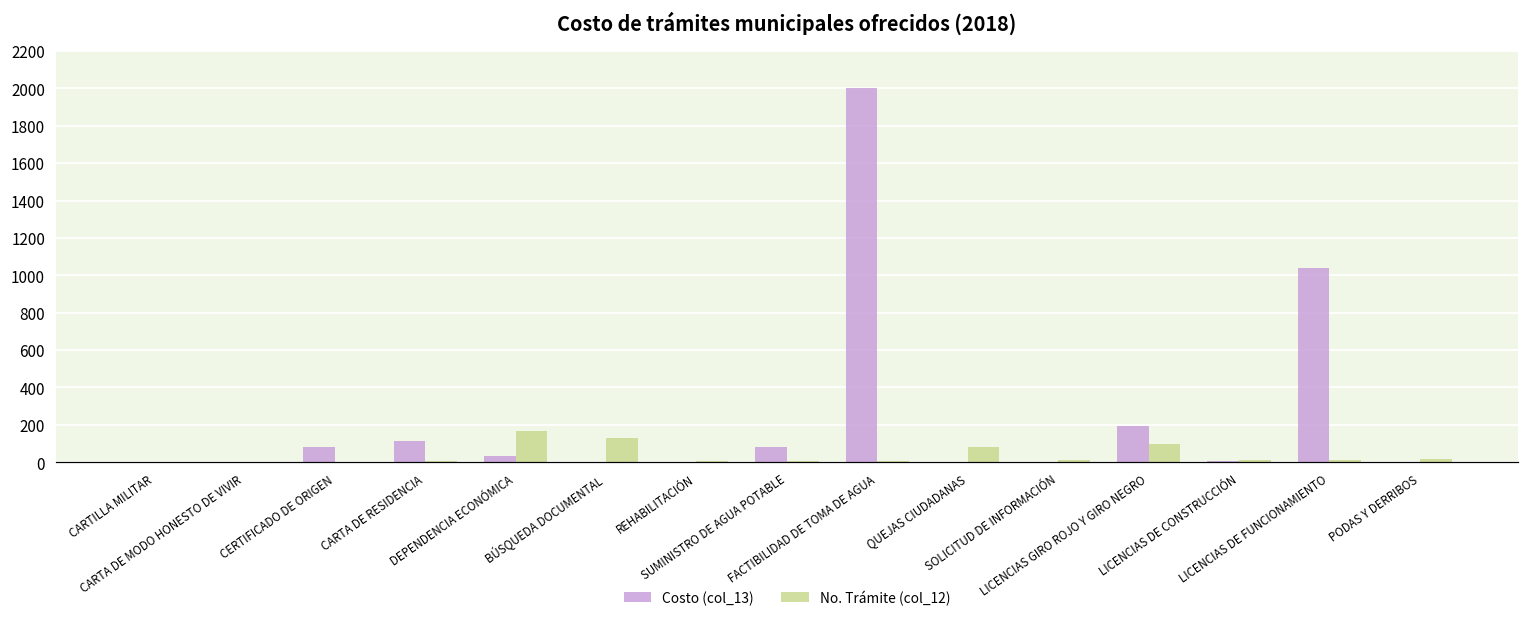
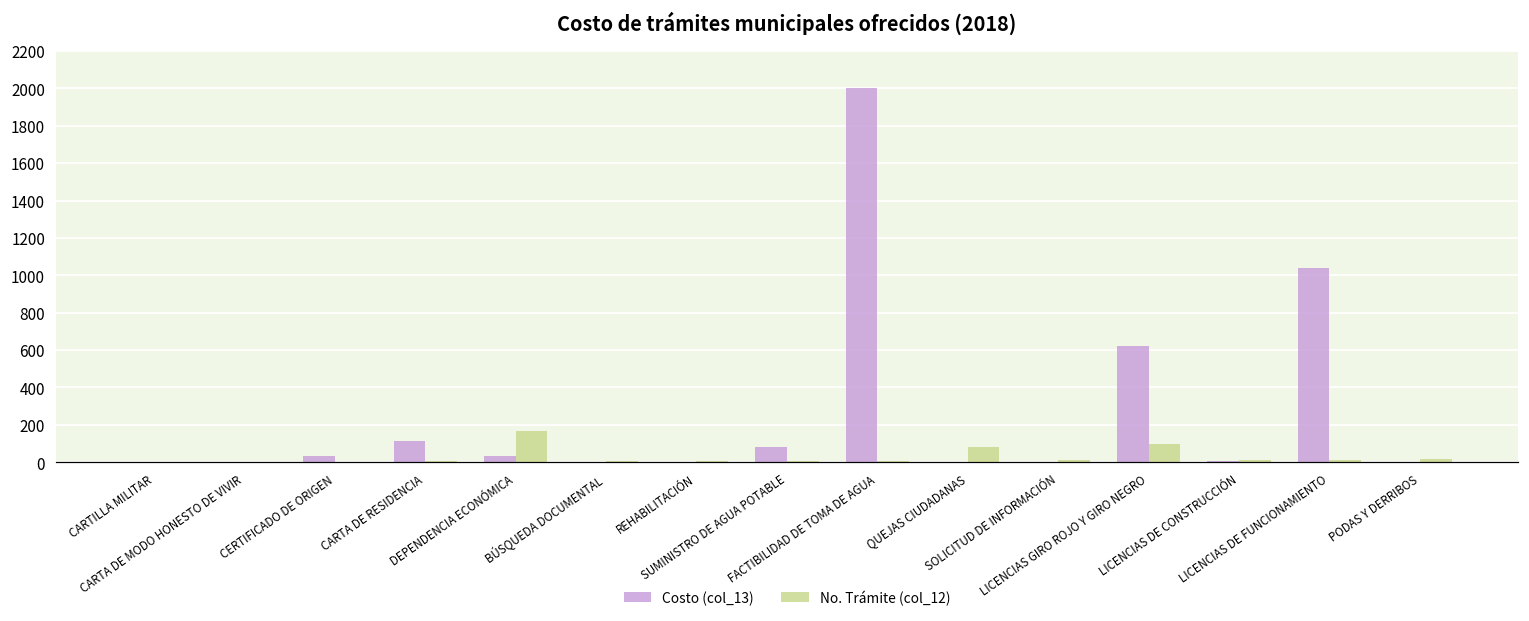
Costo (col_13), CERTIFICADO DE ORIGEN: 80 -> 30
No. Trámite (col_12), BÚSQUEDA DOCUMENTAL: 130 -> 10
Costo (col_13), LICENCIAS GIRO ROJO Y GIRO NEGRO: 200 -> 620
